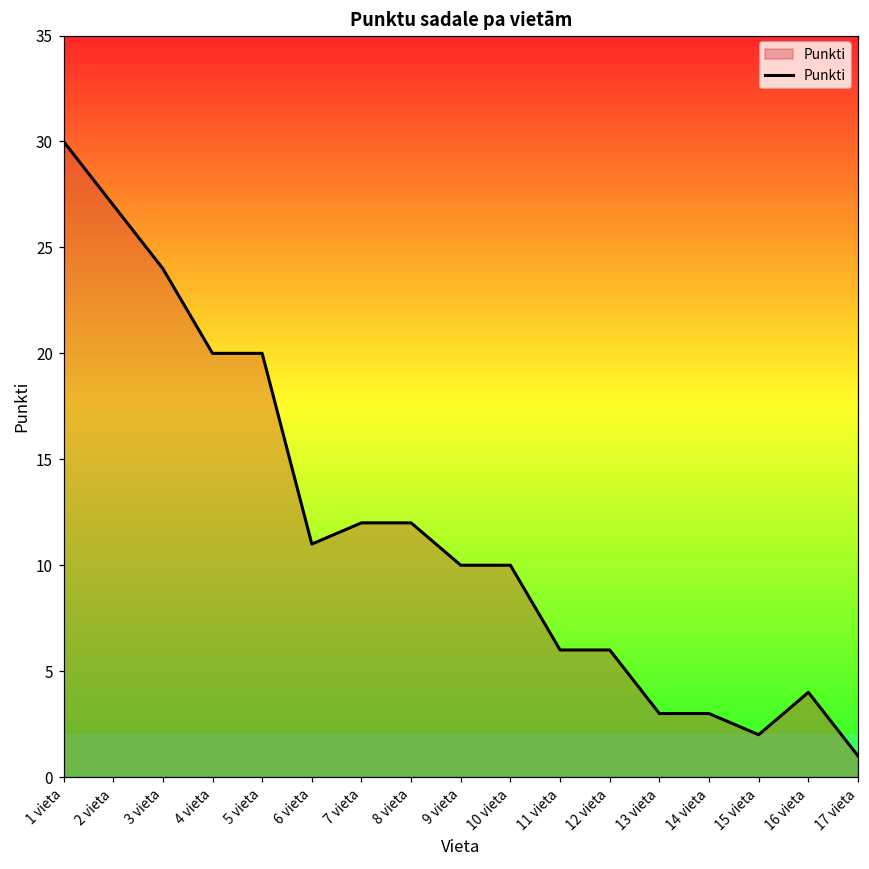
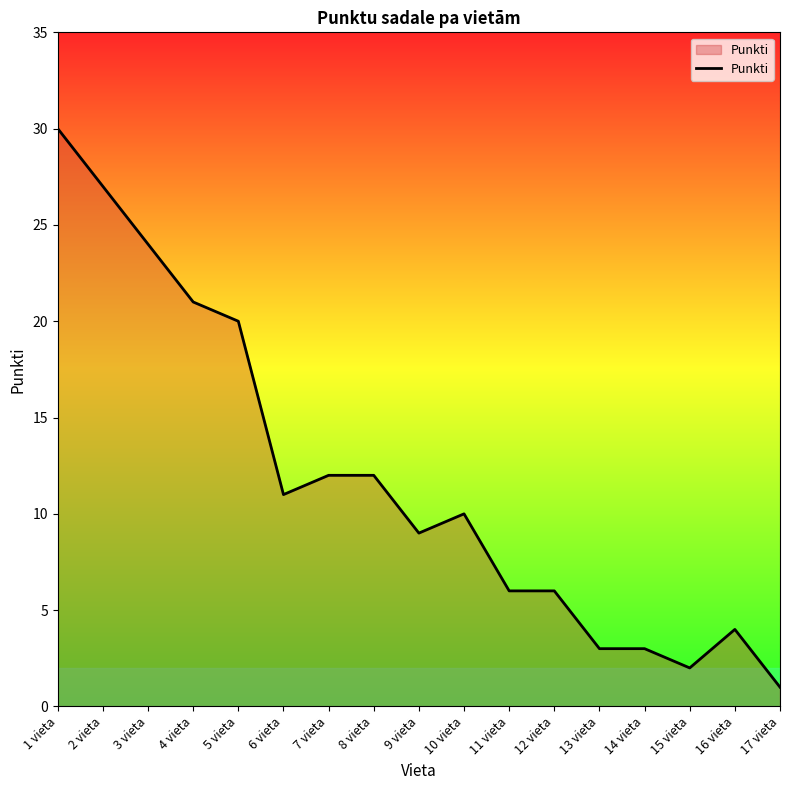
4 vieta: 20 -> 21
9 vieta: 10 -> 9
